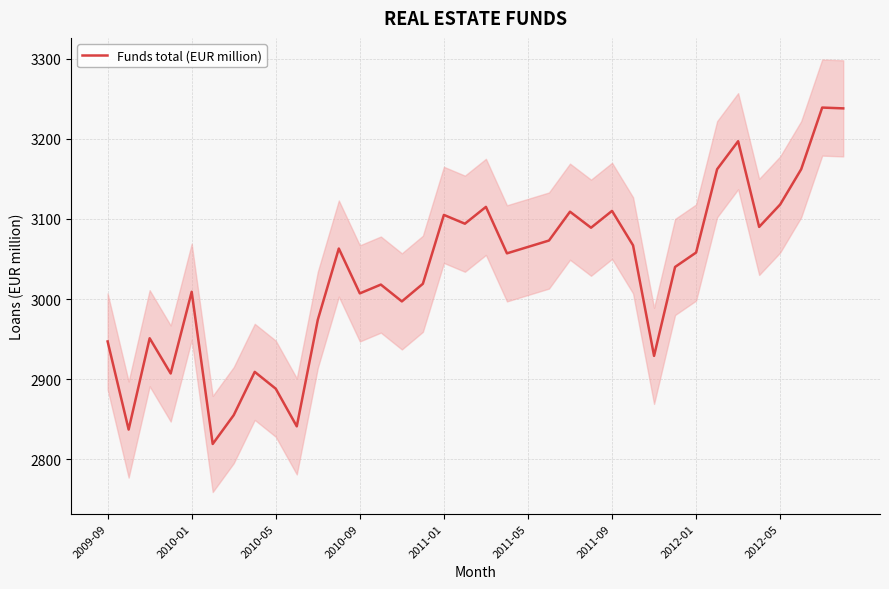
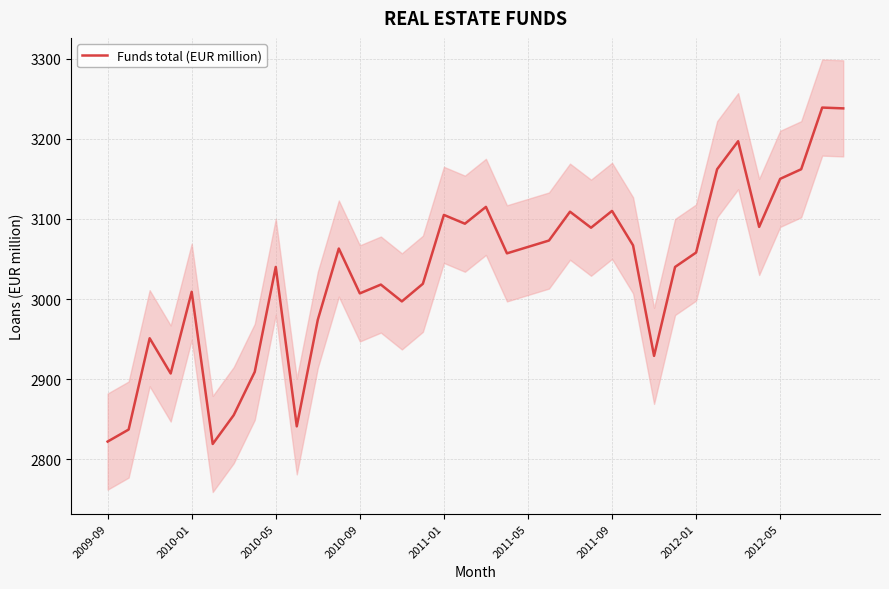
Funds total (EUR million), 2009-09: 2950 -> 2820
Funds total (EUR million), 2010-05: 2890 -> 3040
Funds total (EUR million), 2012-05: 3120 -> 3150
